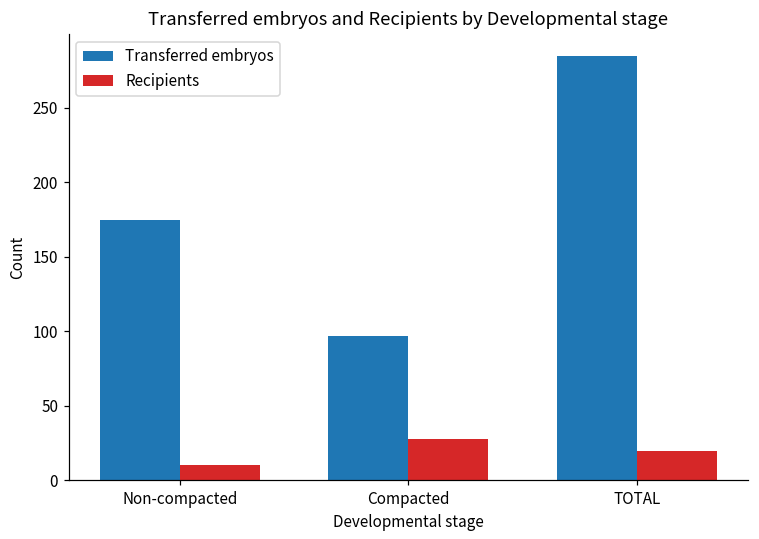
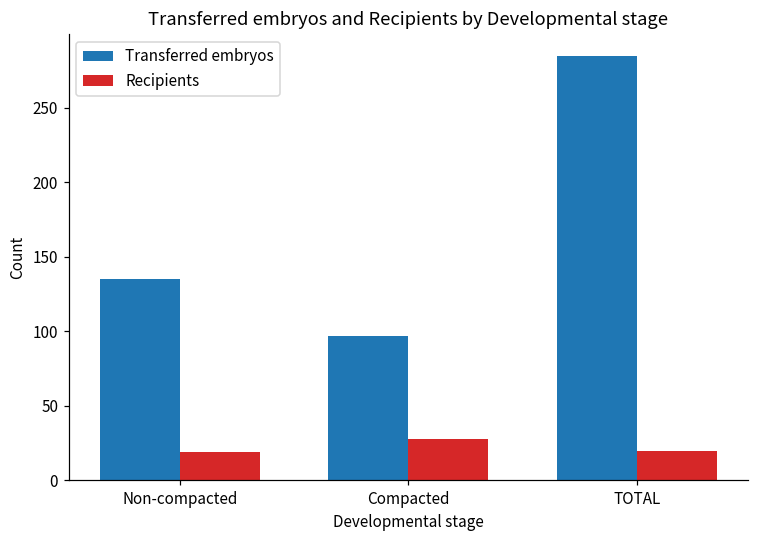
Transferred embryos, Non-compacted: 175 -> 135
Recipients, Non-compacted: 10 -> 19
